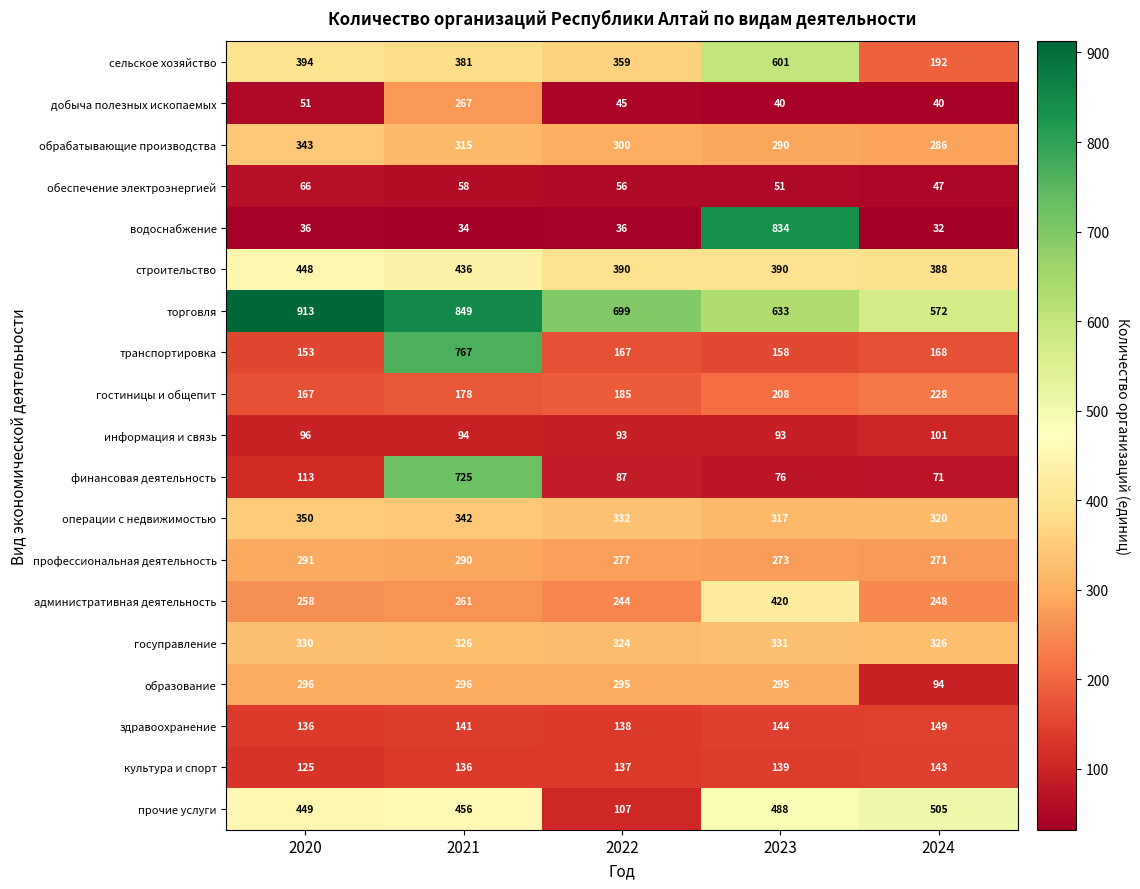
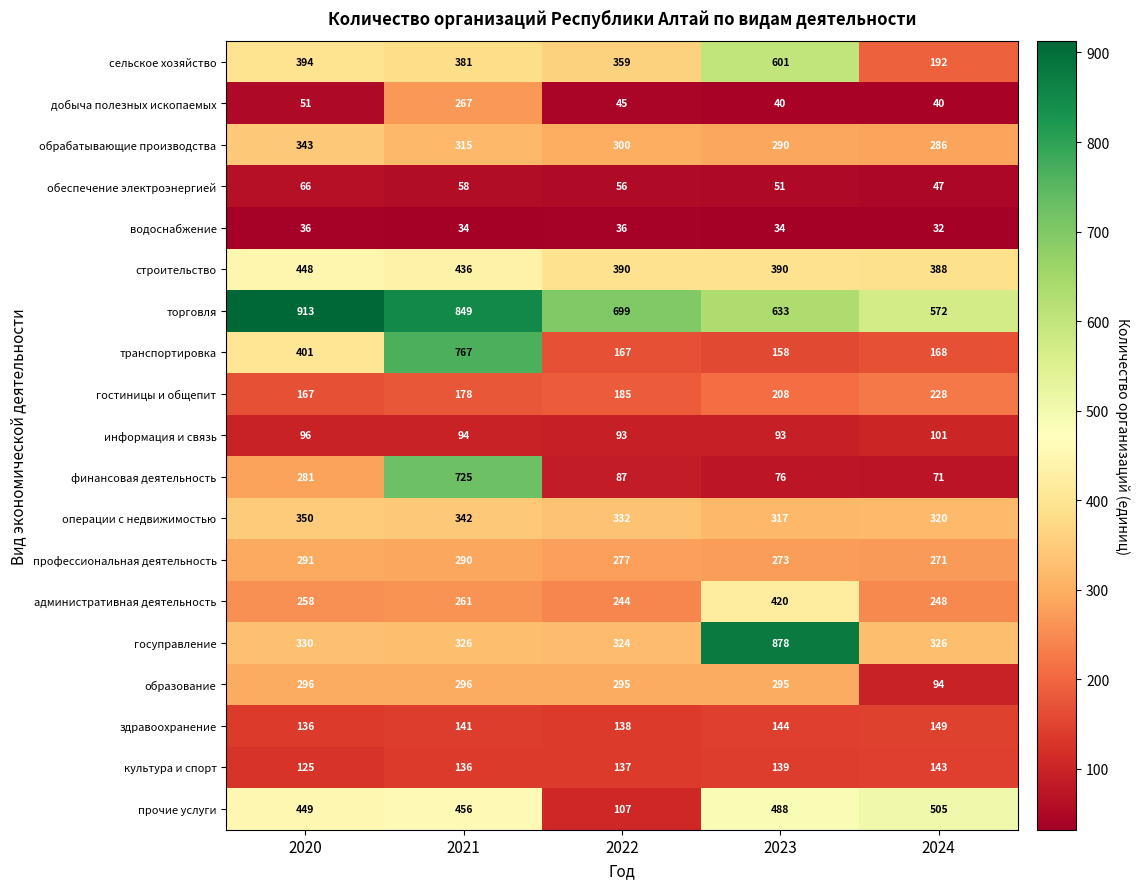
водоснабжение, 2023: 834 -> 34
транспортировка, 2020: 153 -> 401
финансовая деятельность, 2020: 113 -> 281
госуправление, 2023: 331 -> 878
